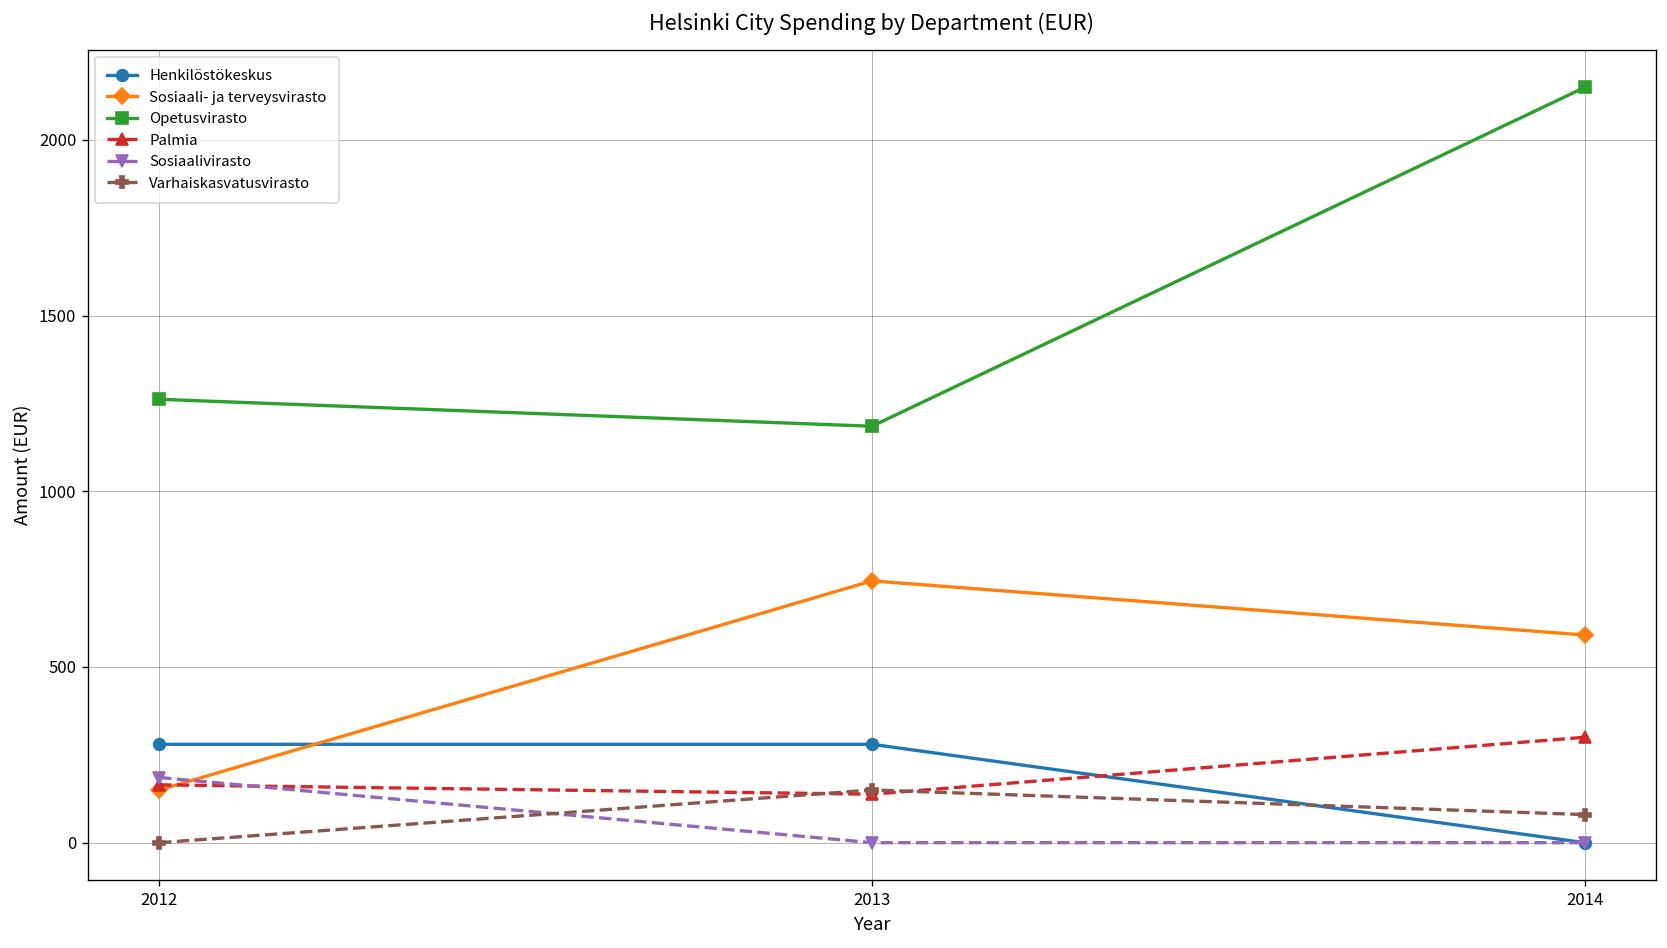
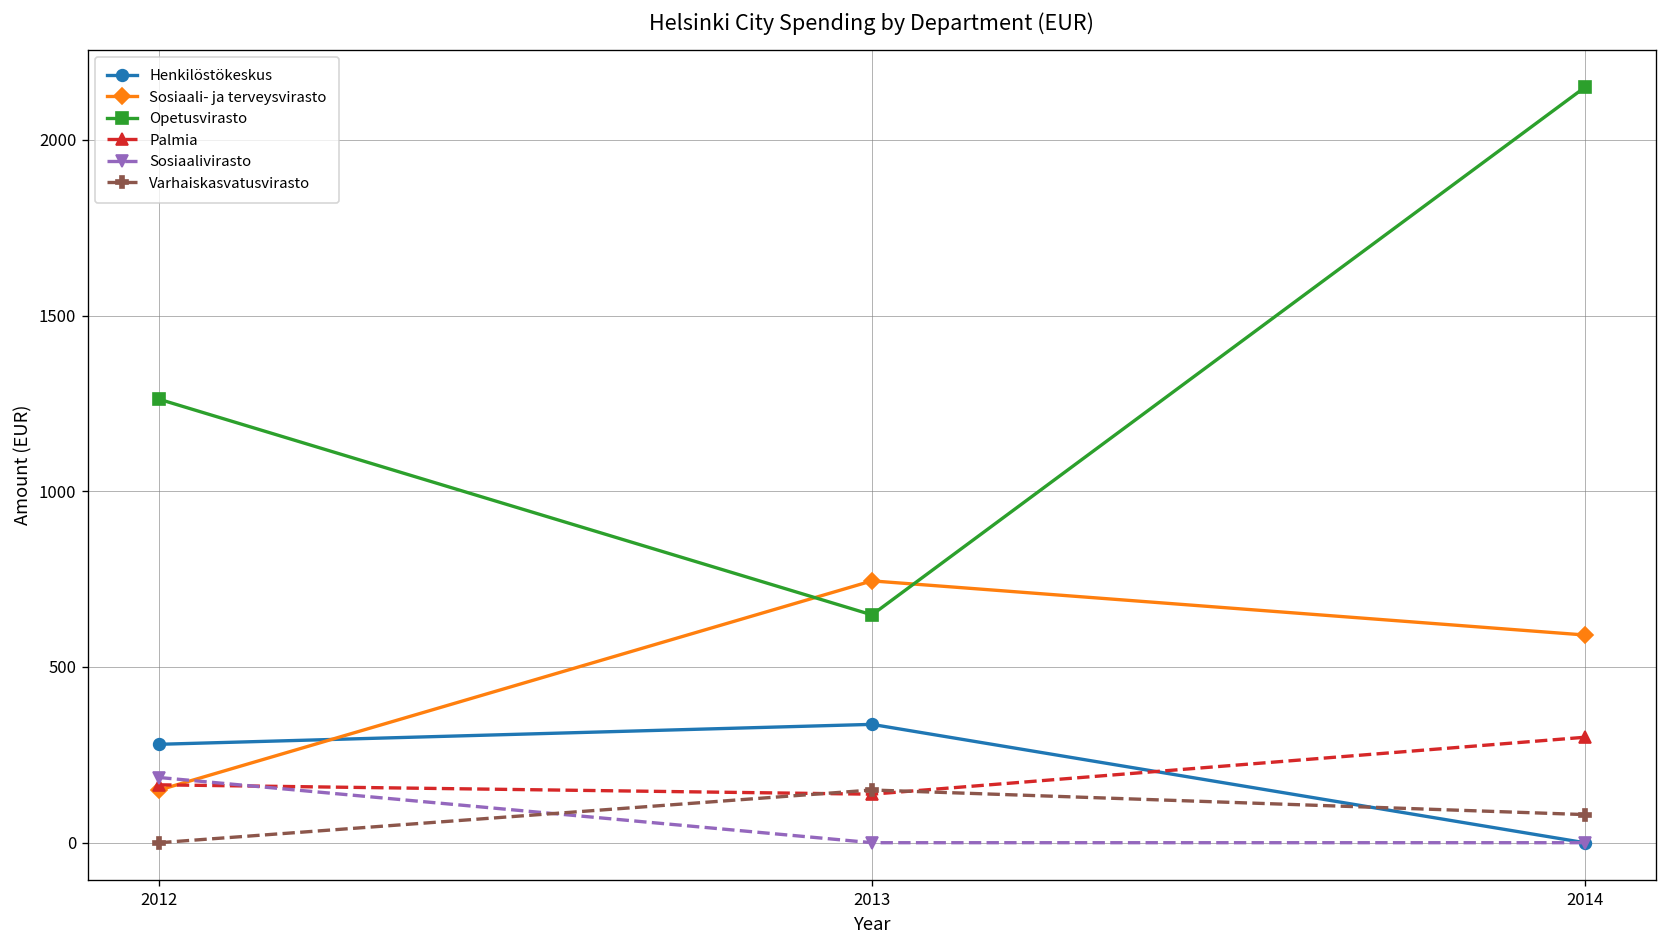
Henkilöstökeskus, 2013: 280 -> 340
Opetusvirasto, 2013: 1180 -> 650
